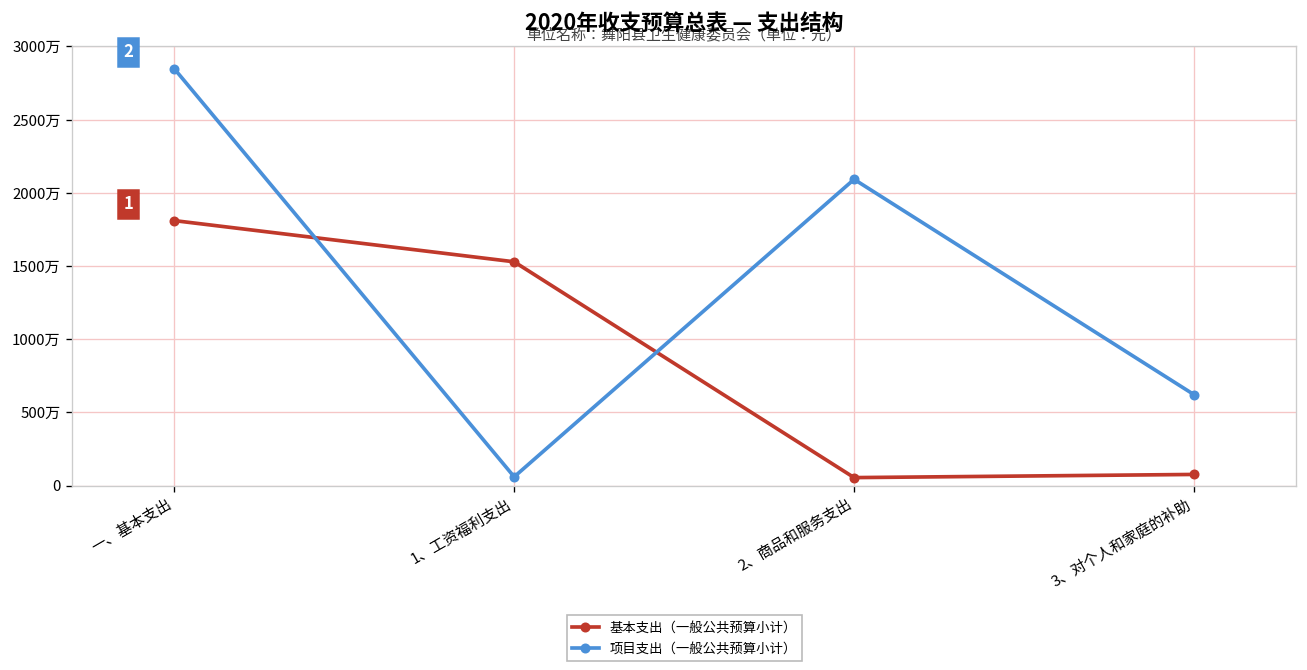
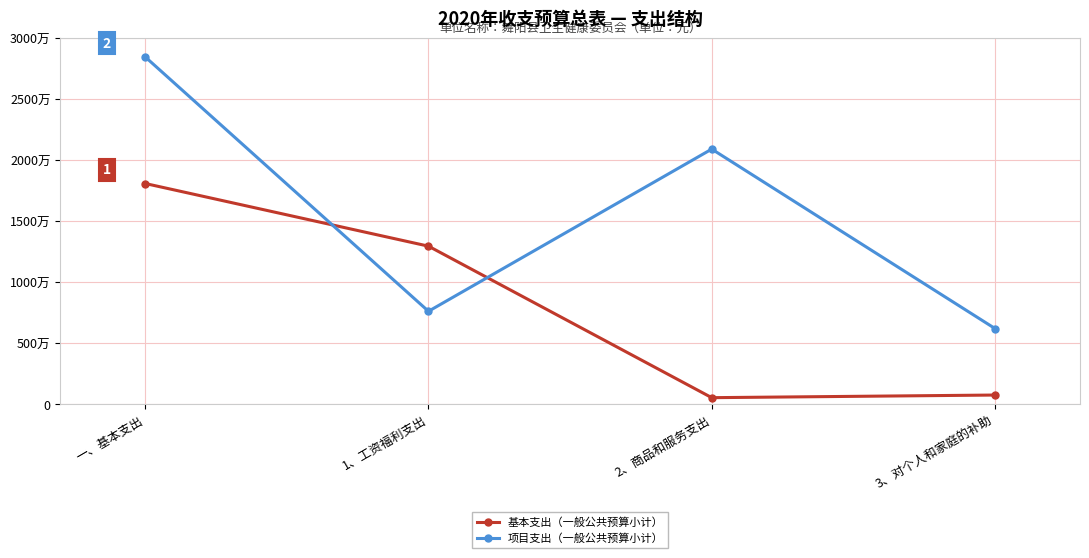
基本支出（一般公共预算小计）, 1、工资福利支出: 1530万 -> 1300万
项目支出（一般公共预算小计）, 1、工资福利支出: 60万 -> 760万
